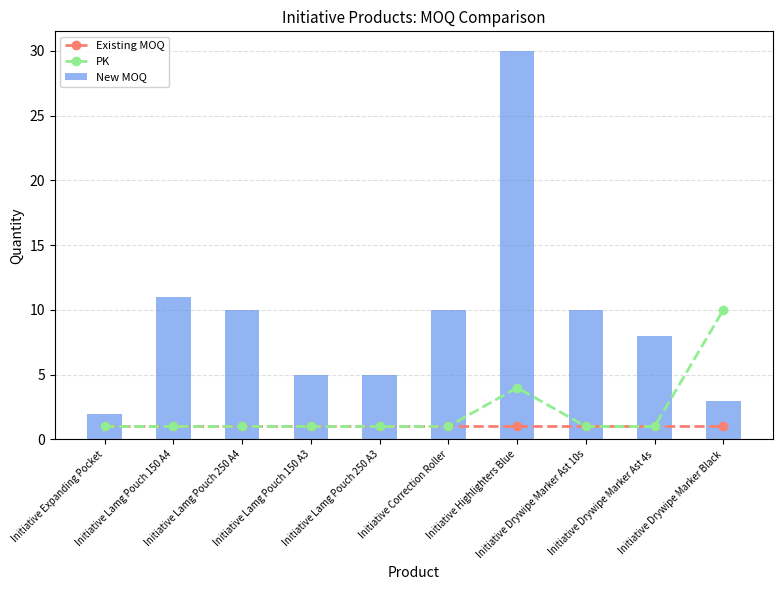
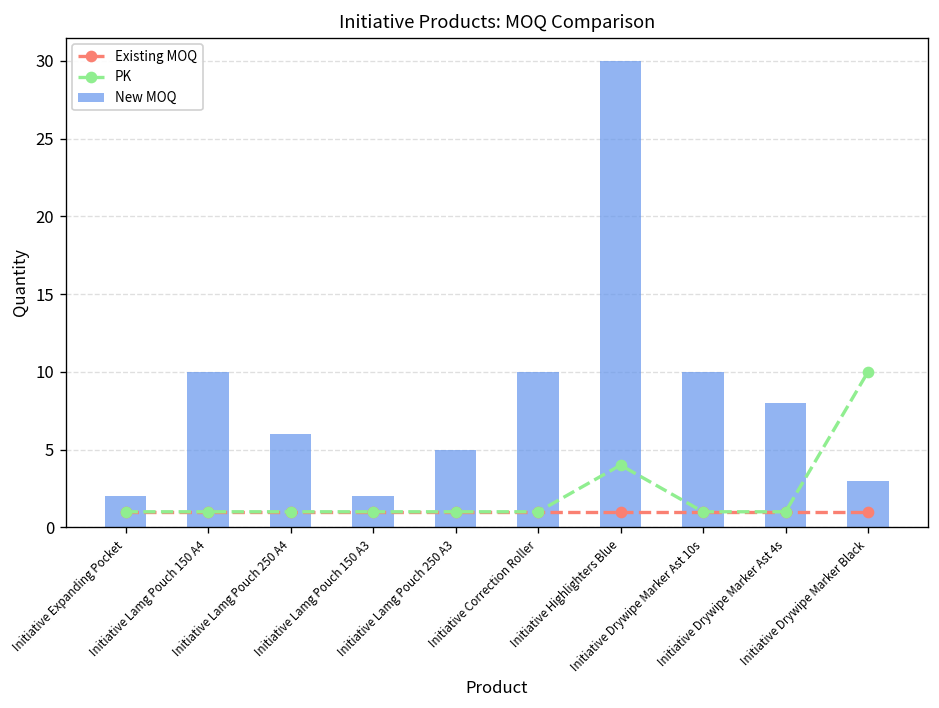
New MOQ, Initiative Lamg Pouch 150 A4: 11 -> 10
New MOQ, Initiative Lamg Pouch 250 A4: 10 -> 6
New MOQ, Initiative Lamg Pouch 150 A3: 5 -> 2
